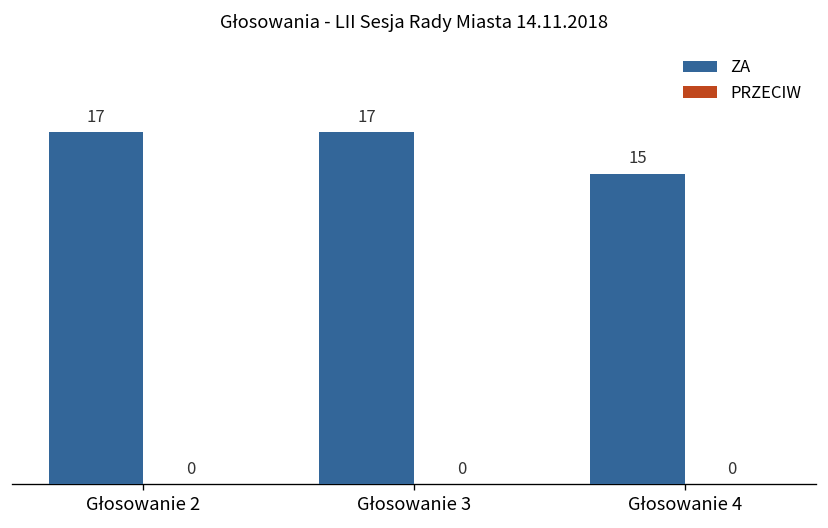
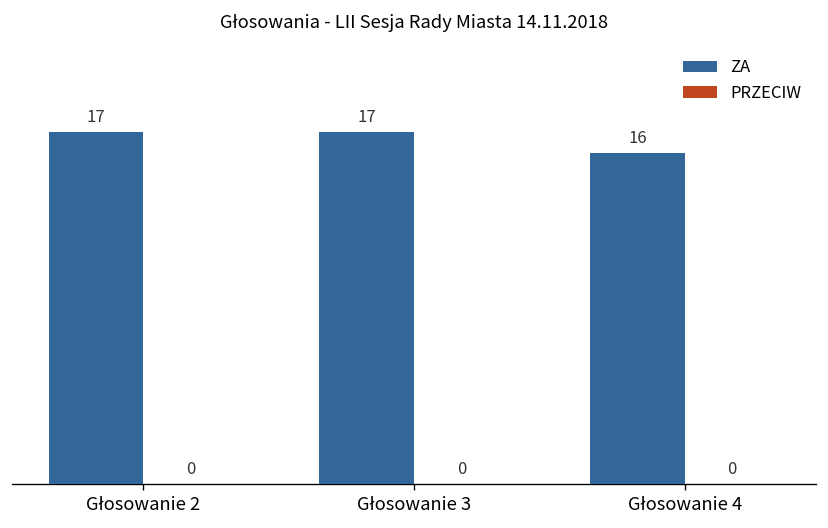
ZA, Głosowanie 4: 15 -> 16
